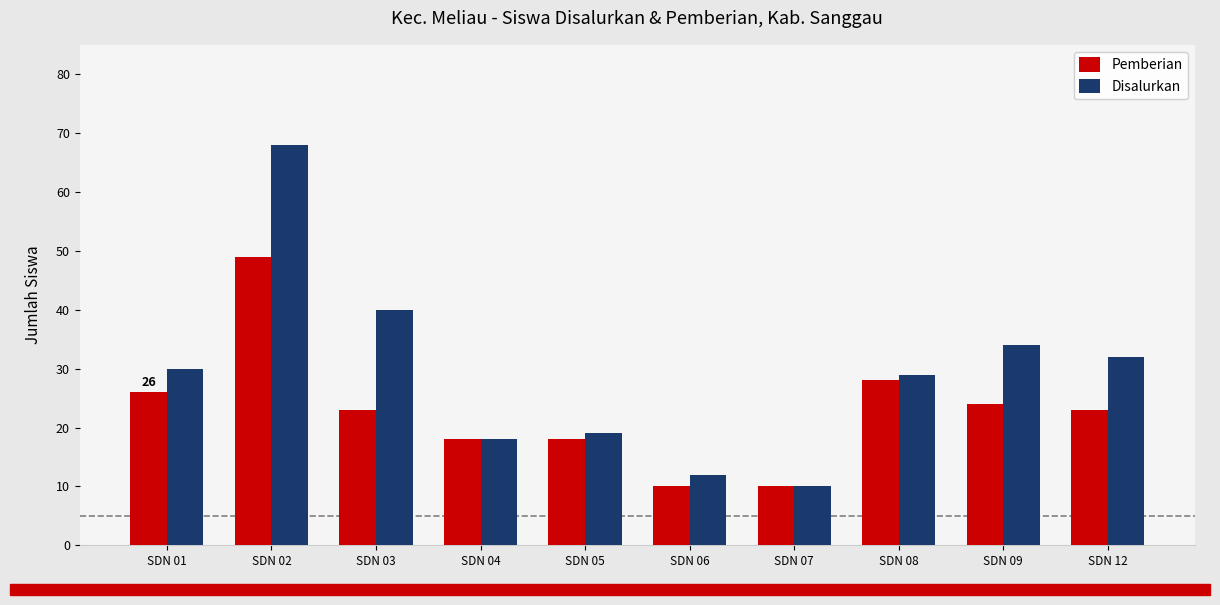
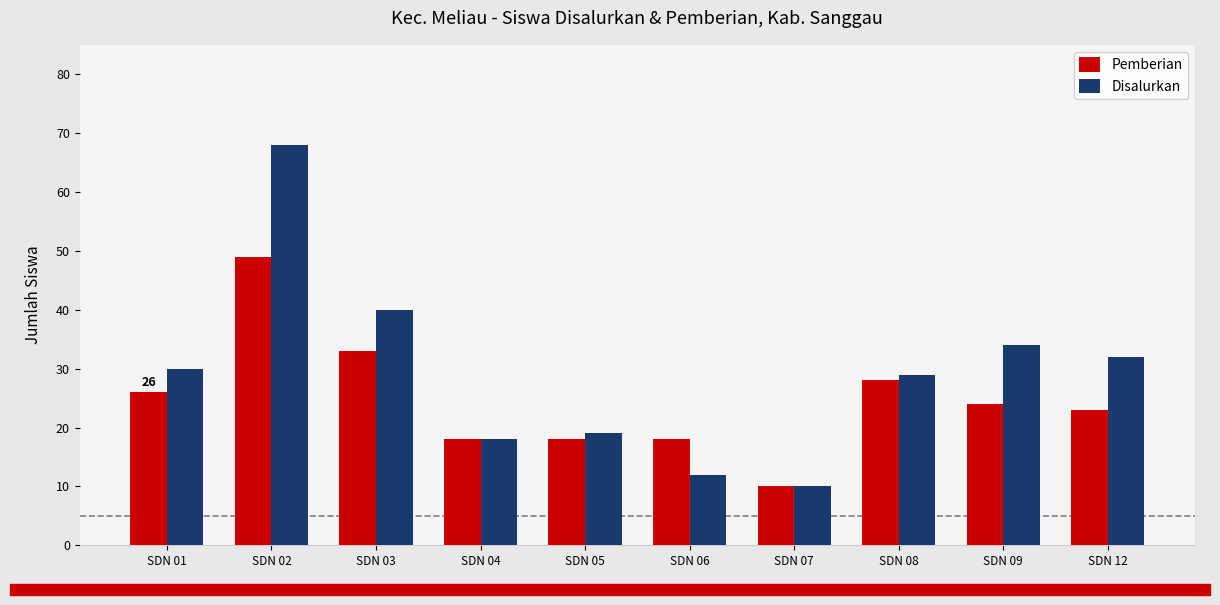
Pemberian, SDN 03: 23 -> 33
Pemberian, SDN 06: 10 -> 18
